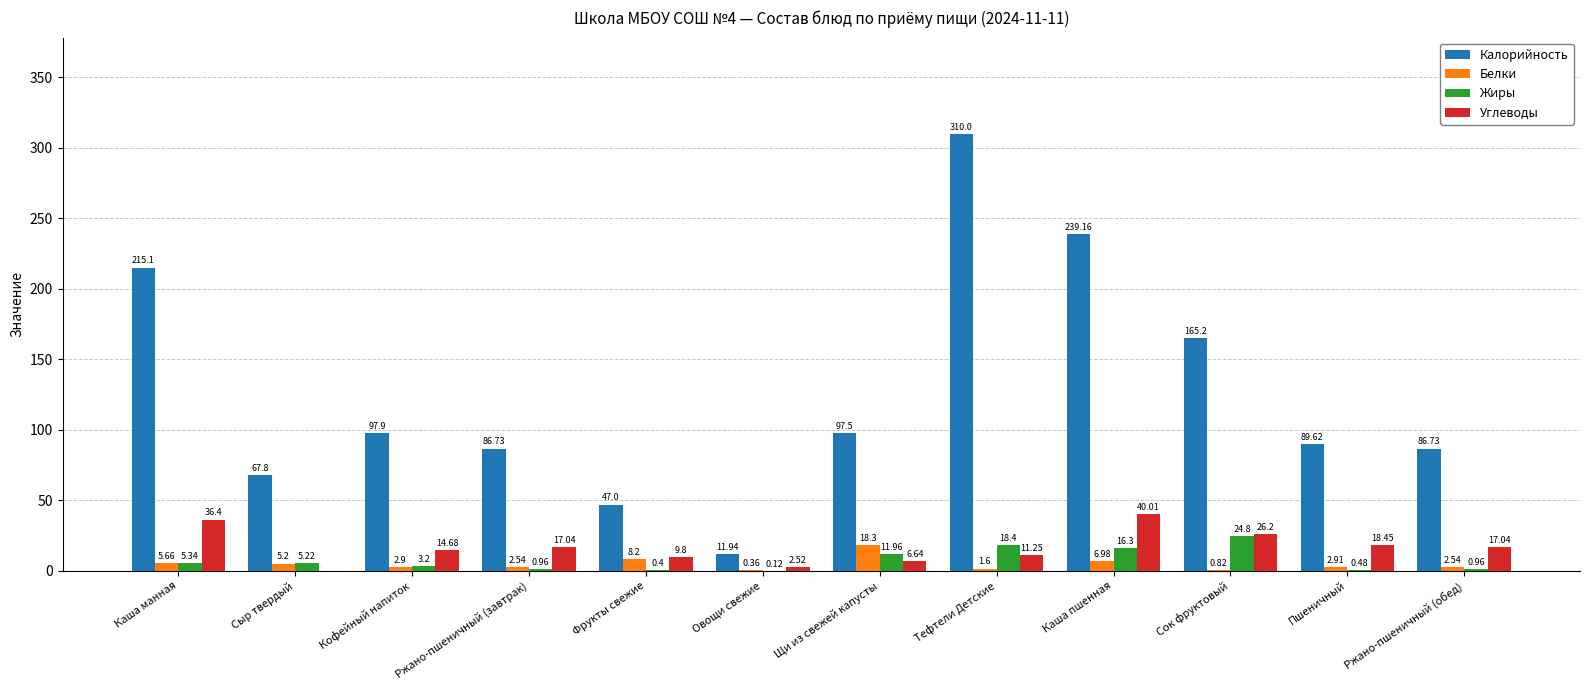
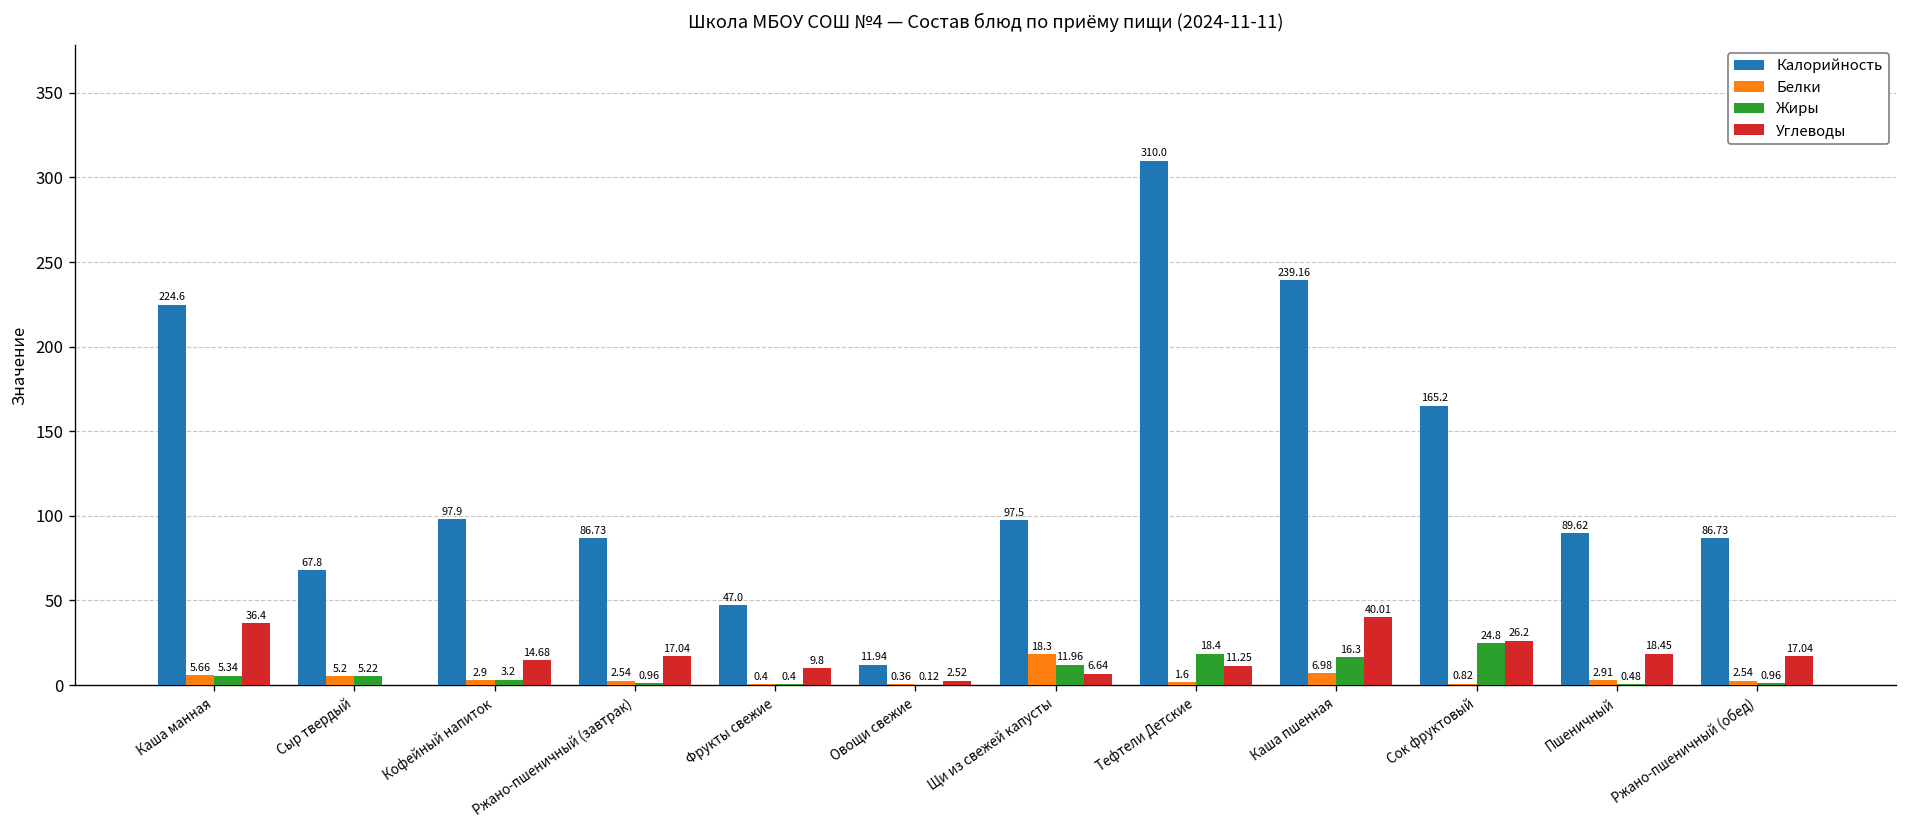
Калорийность, Каша манная: 215.1 -> 224.6
Белки, Фрукты свежие: 8.2 -> 0.4
